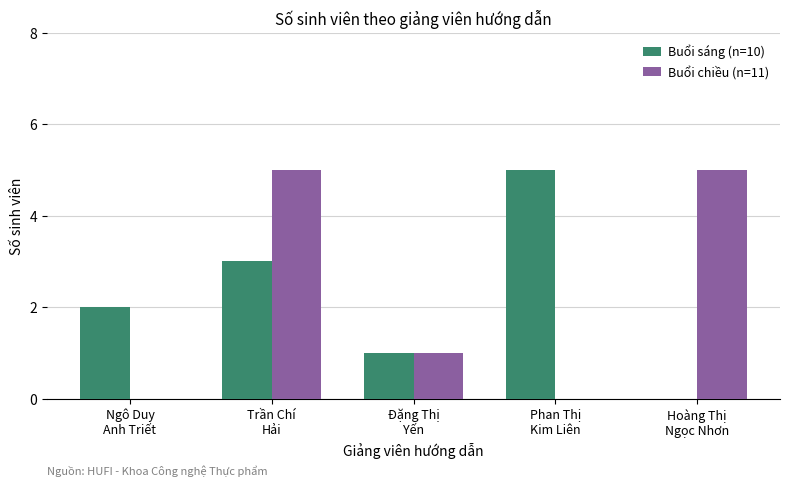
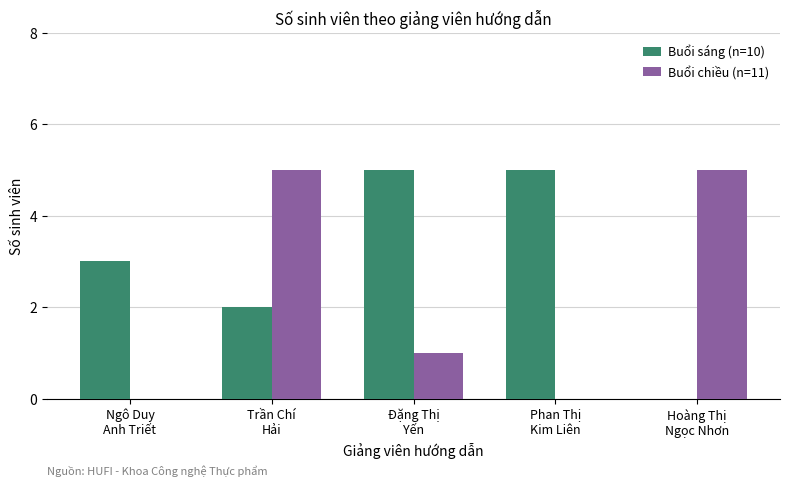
Buổi sáng (n=10), Ngô Duy Anh Triết: 2 -> 3
Buổi sáng (n=10), Trần Chí Hải: 3 -> 2
Buổi sáng (n=10), Đặng Thị Yến: 1 -> 5
